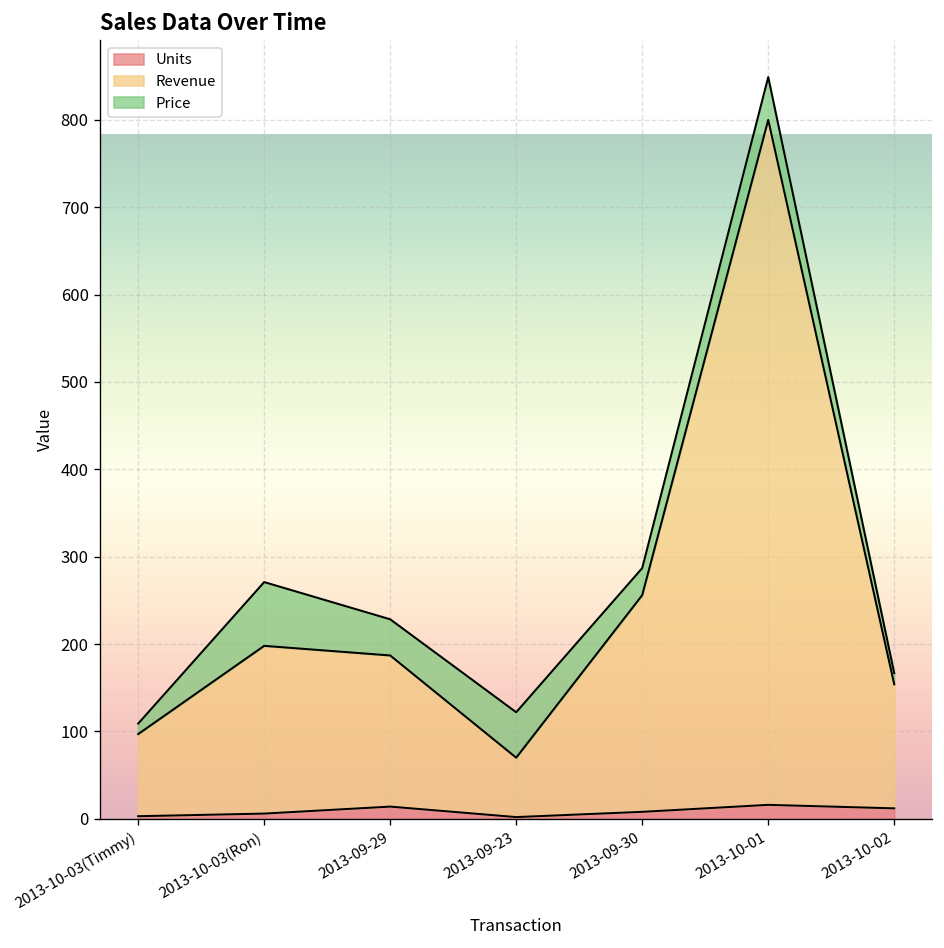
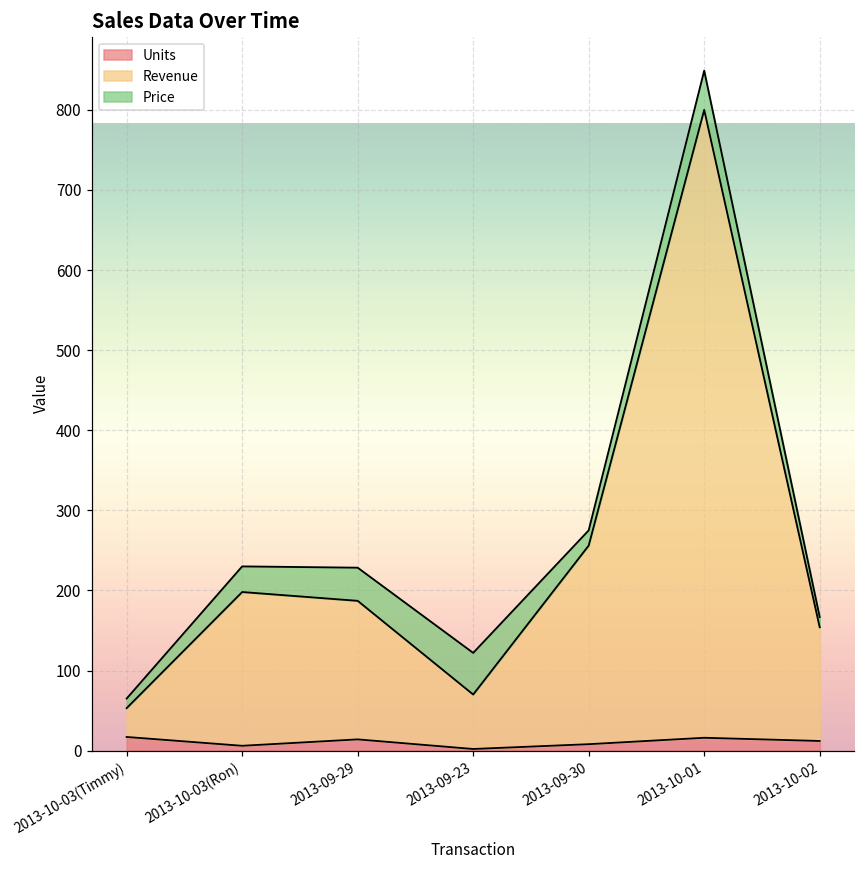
Units, 2013-10-03(Timmy): 0 -> 20
Revenue, 2013-10-03(Timmy): 90 -> 40
Price, 2013-10-03(Ron): 70 -> 30
Price, 2013-09-30: 30 -> 20
